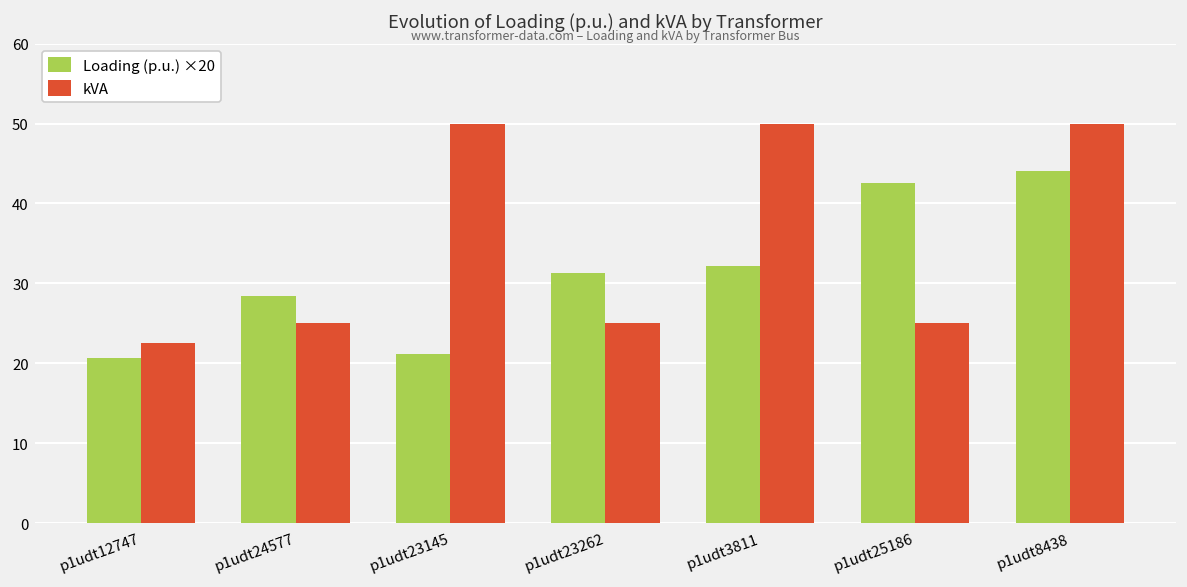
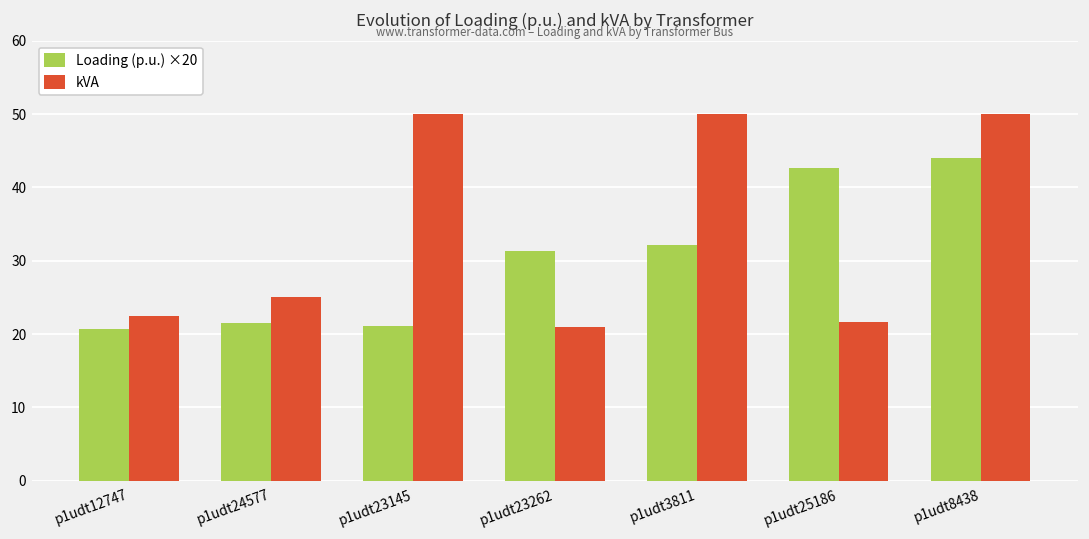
Loading (p.u.) ×20, p1udt24577: 28 -> 21
kVA, p1udt23262: 25 -> 21
kVA, p1udt25186: 25 -> 22
